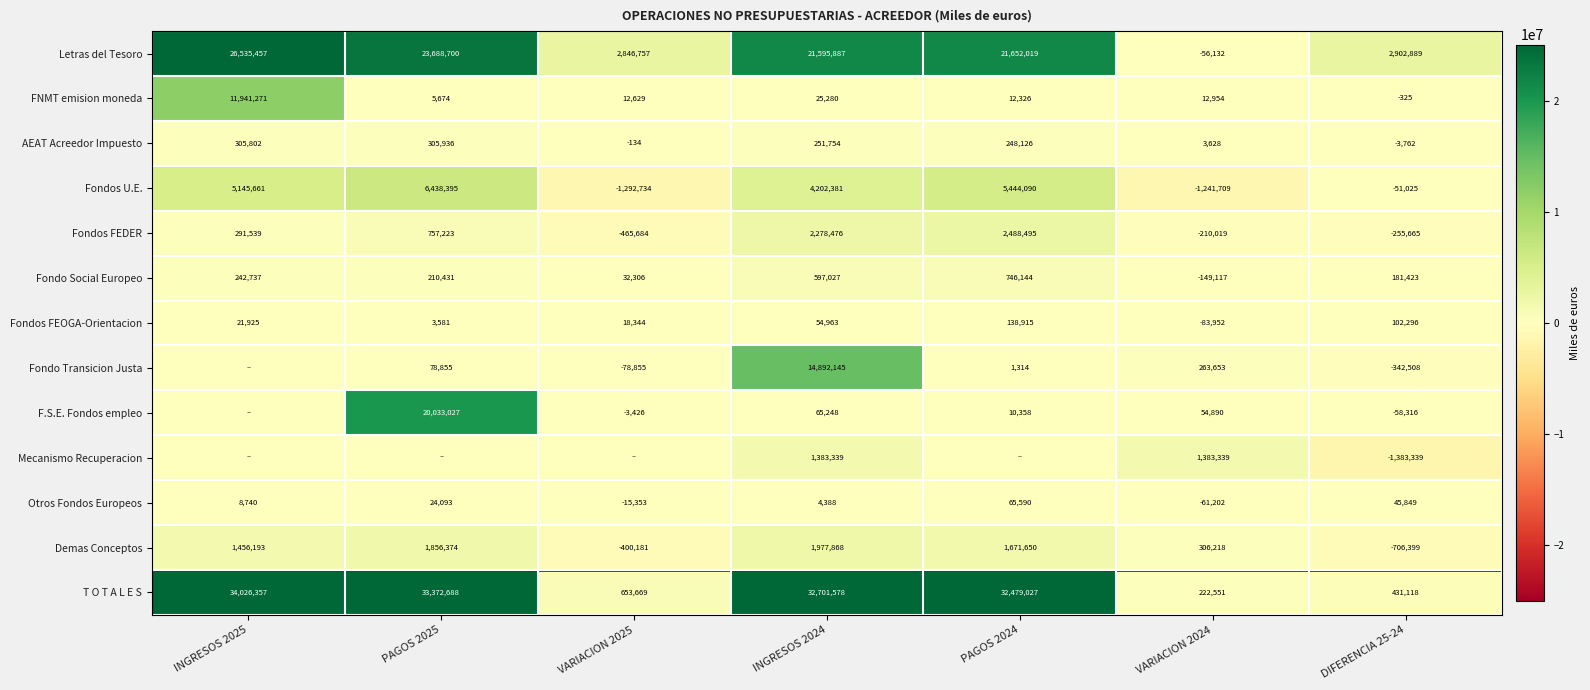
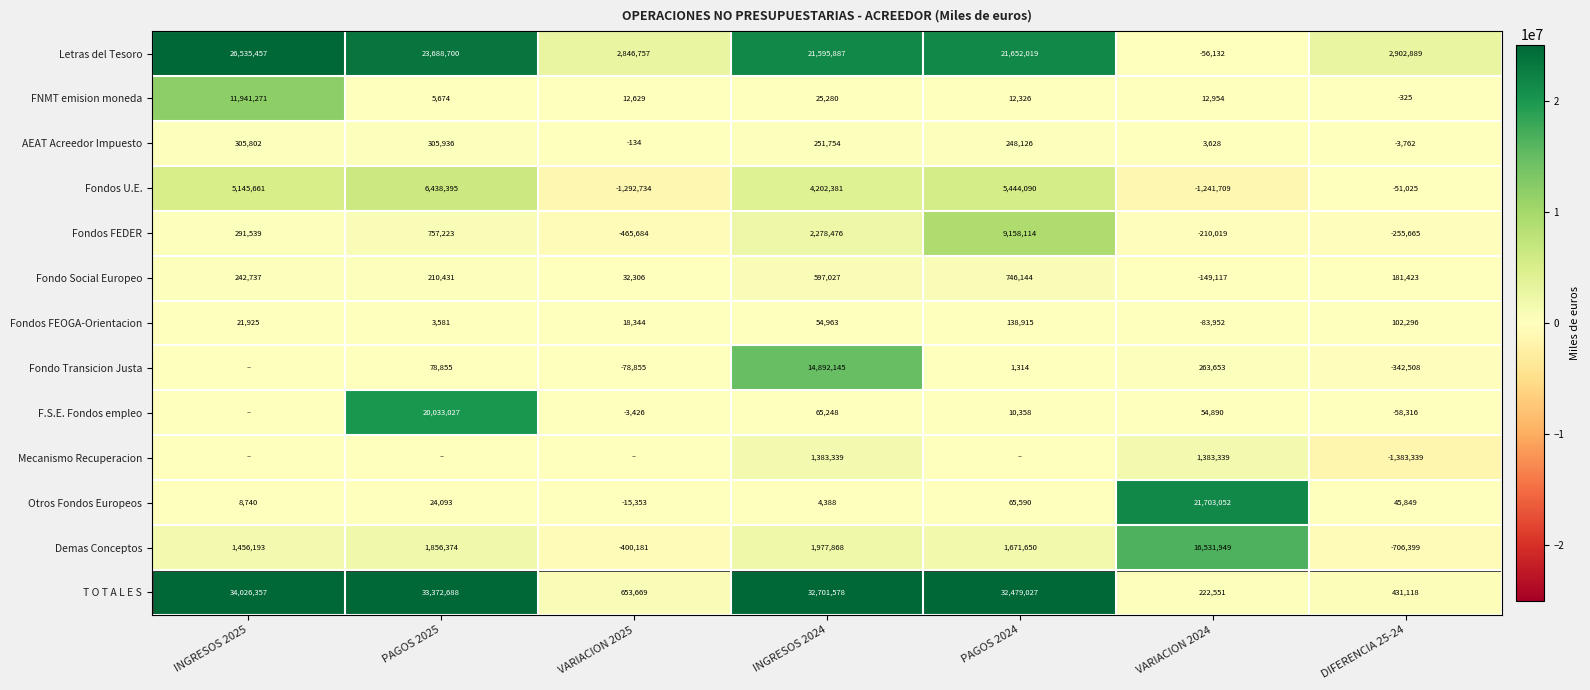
Fondos FEDER, PAGOS 2024: 2,488,495 -> 9,158,114
Otros Fondos Europeos, VARIACION 2024: -61,202 -> 21,703,052
Demas Conceptos, VARIACION 2024: 306,218 -> 16,531,949
